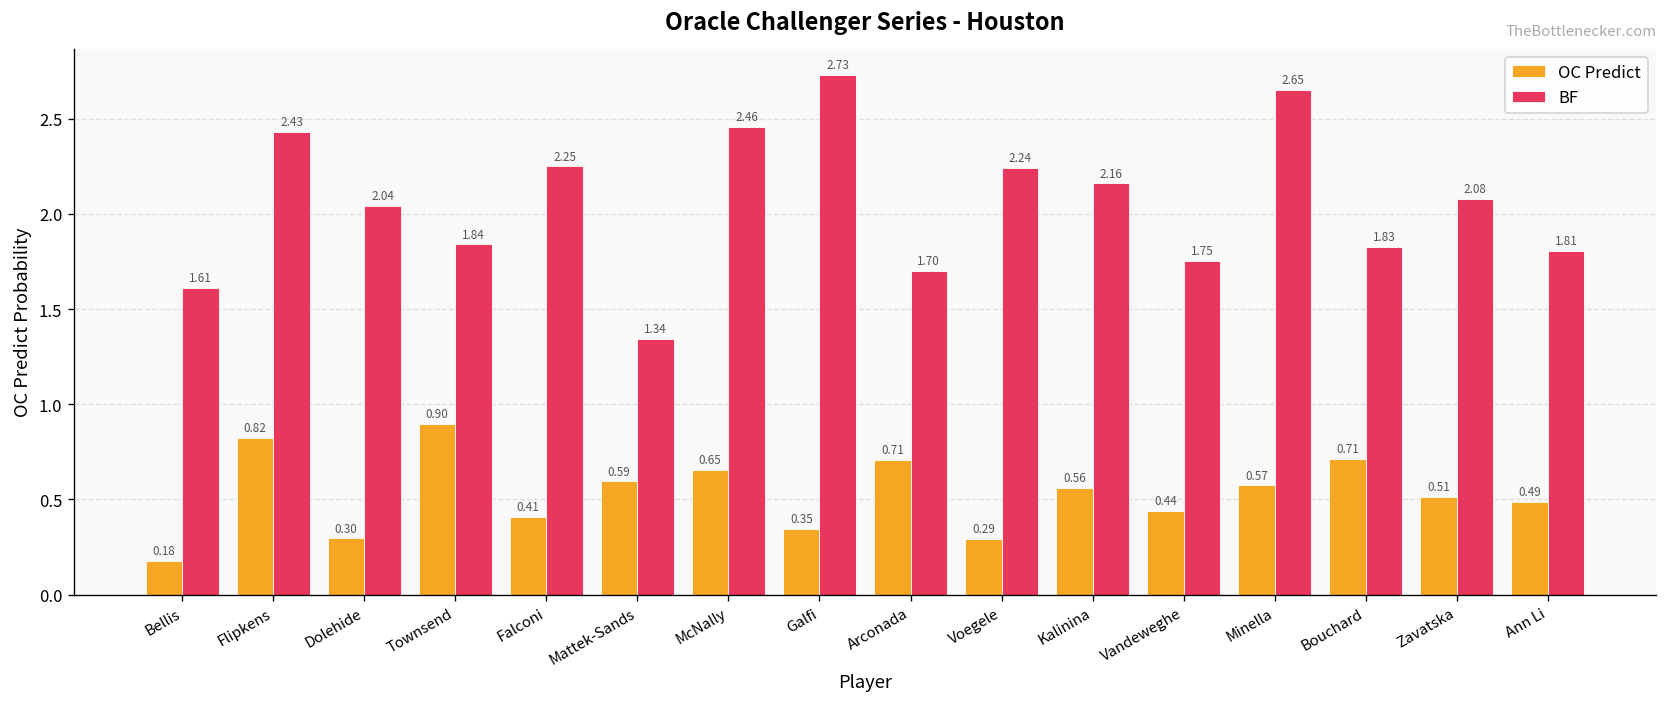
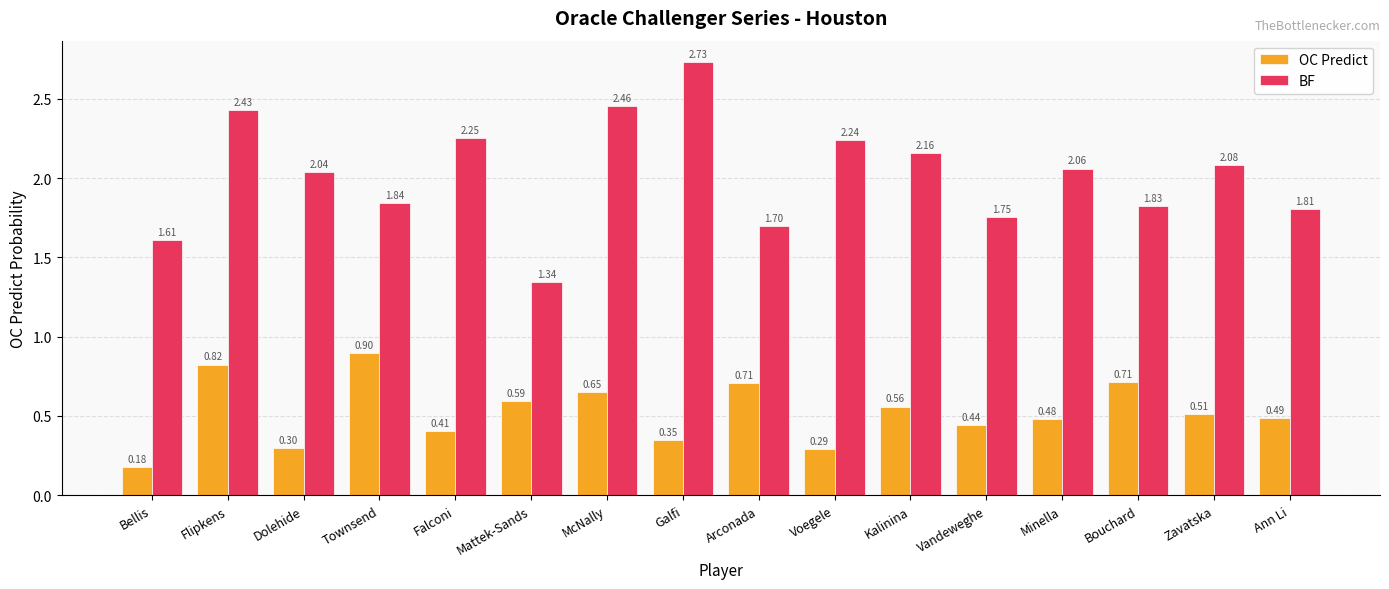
OC Predict, Minella: 0.57 -> 0.48
BF, Minella: 2.65 -> 2.06
